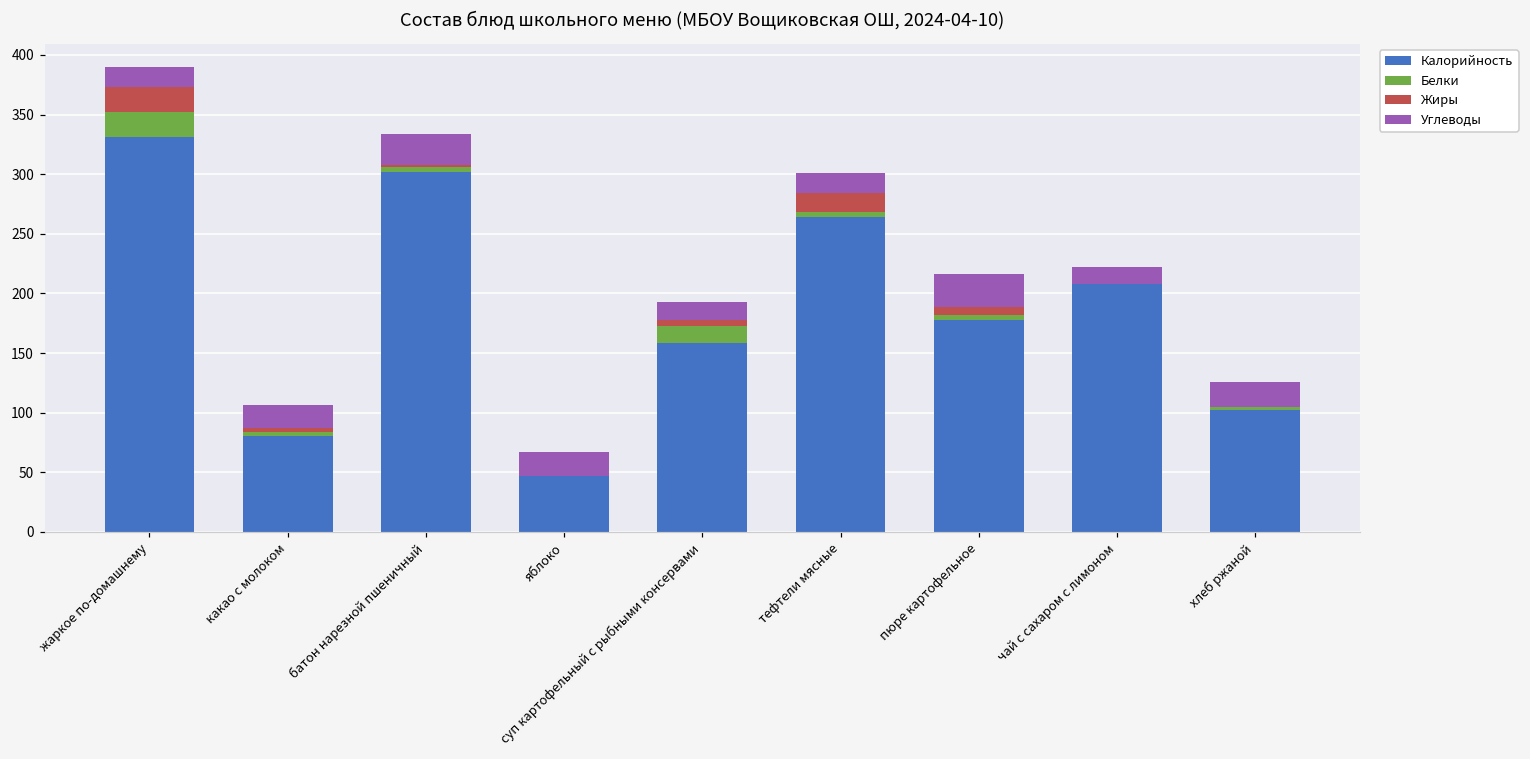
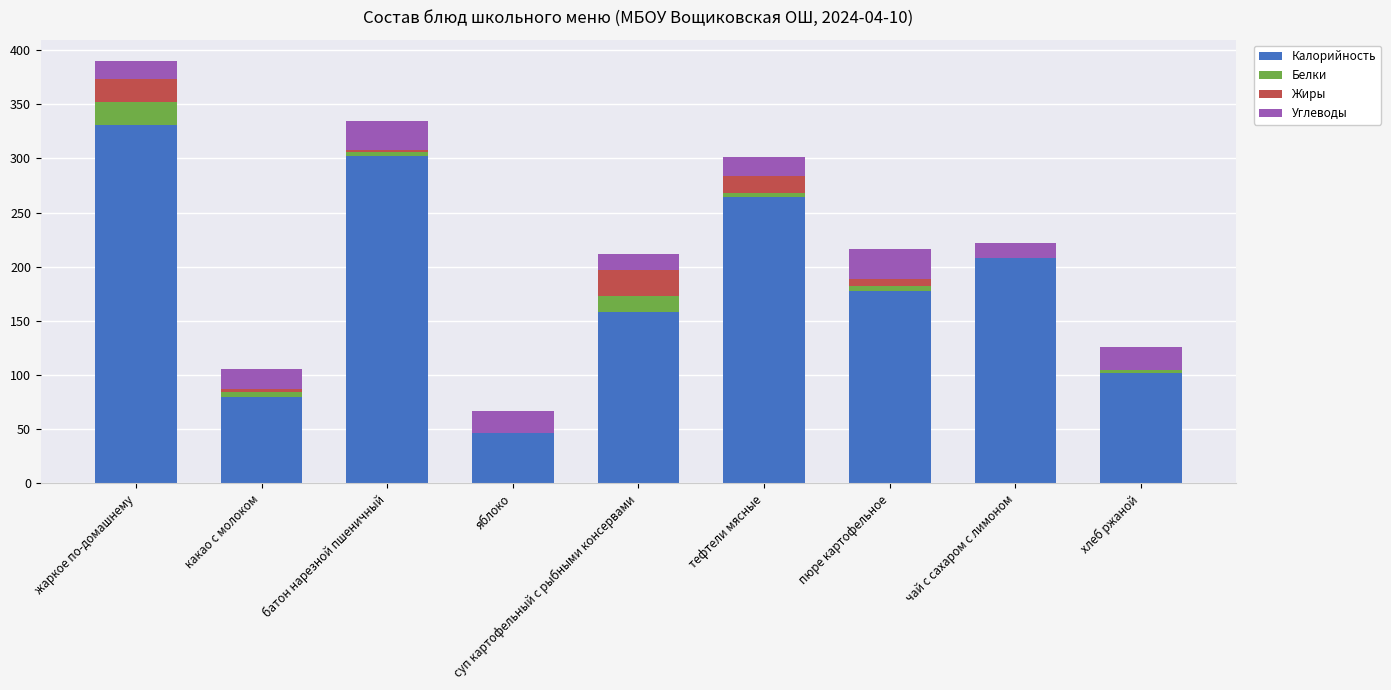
Жиры, суп картофельный с рыбными консервами: 5 -> 24
